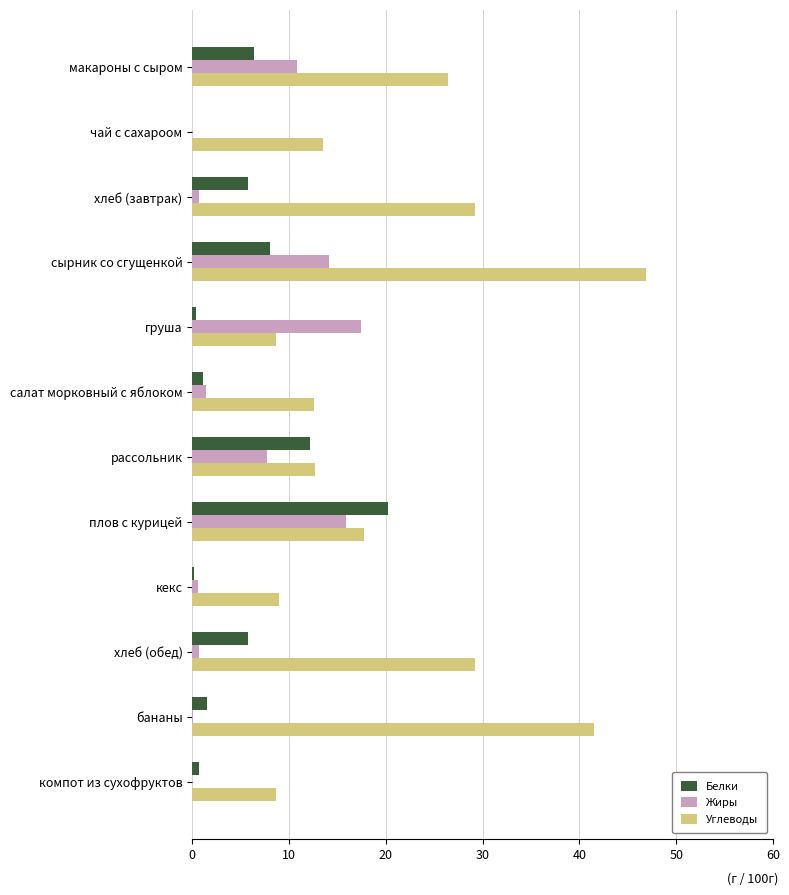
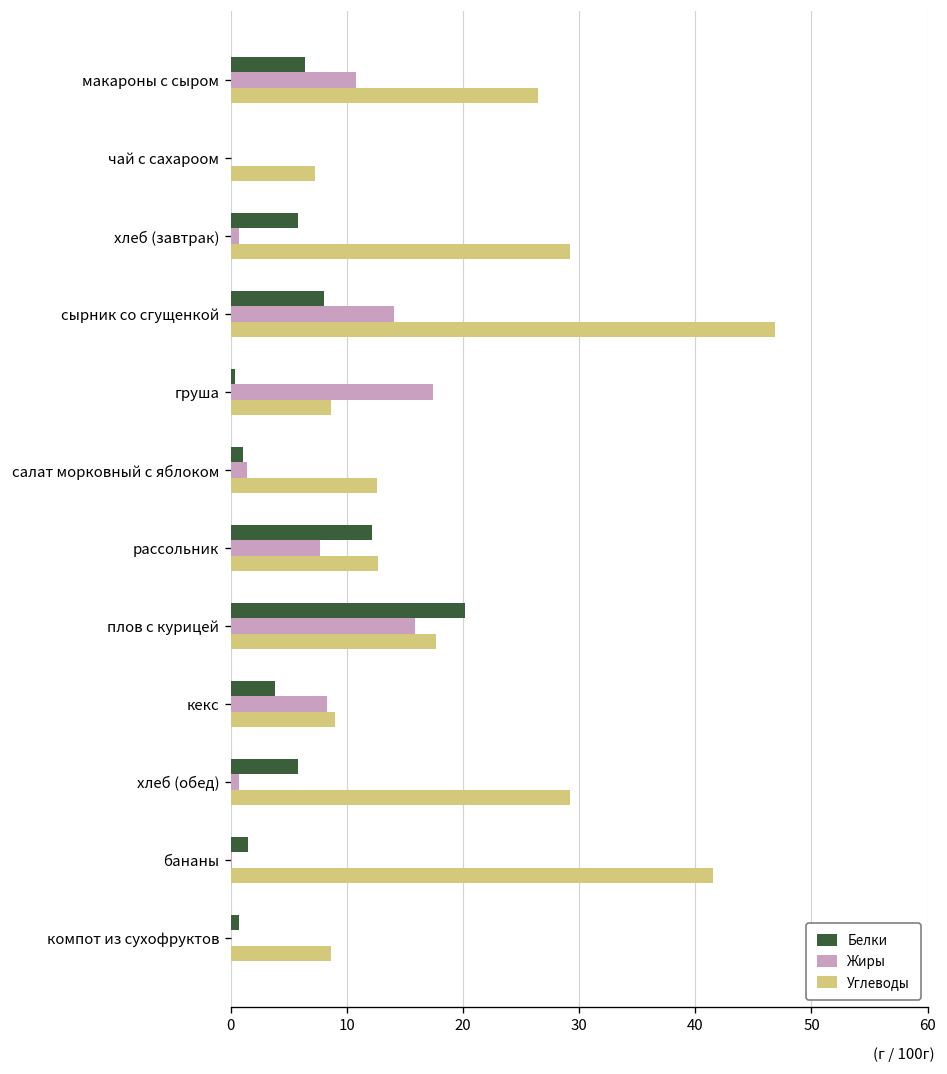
Углеводы, чай с сахароом: 13 -> 7
Белки, кекс: 0 -> 4
Жиры, кекс: 1 -> 8
